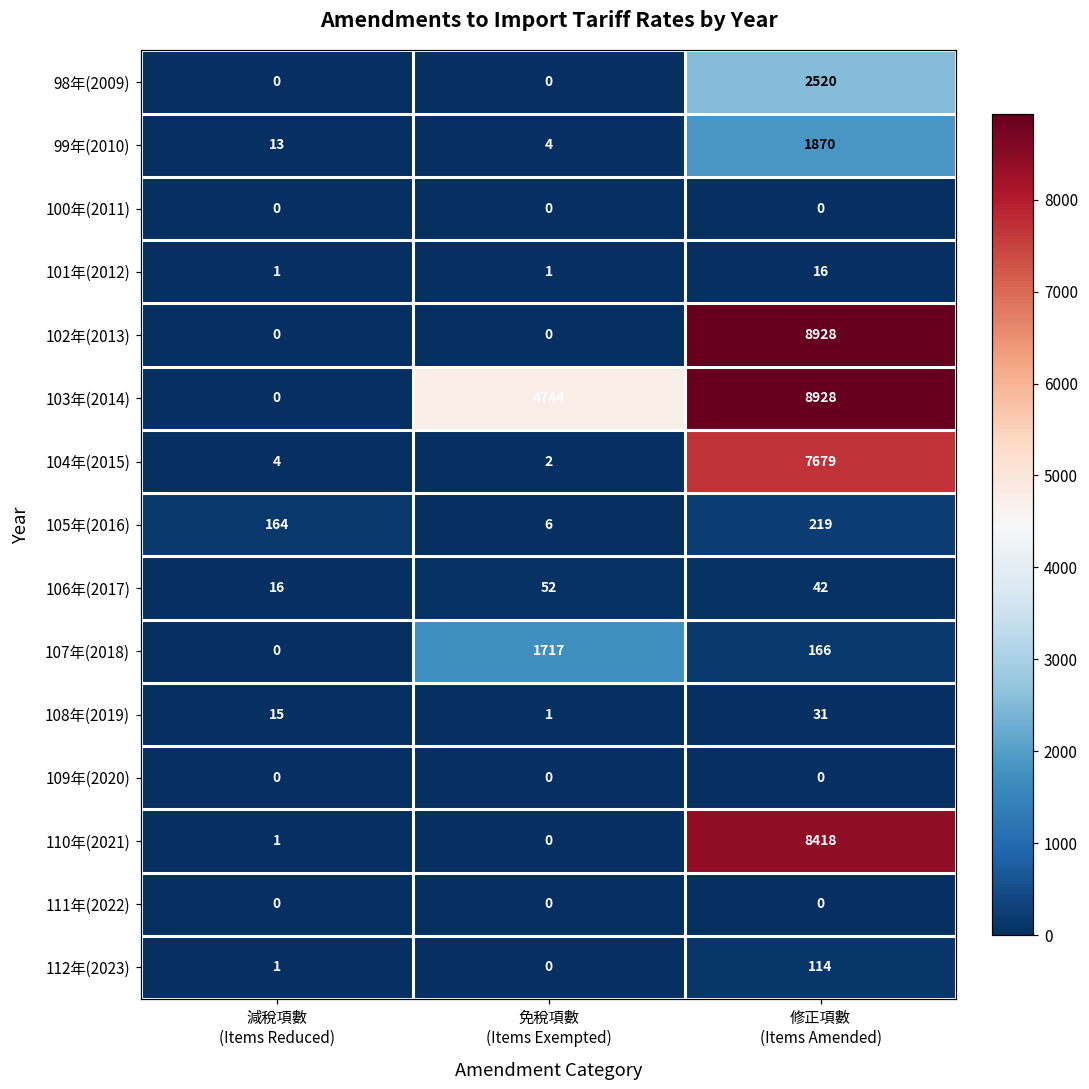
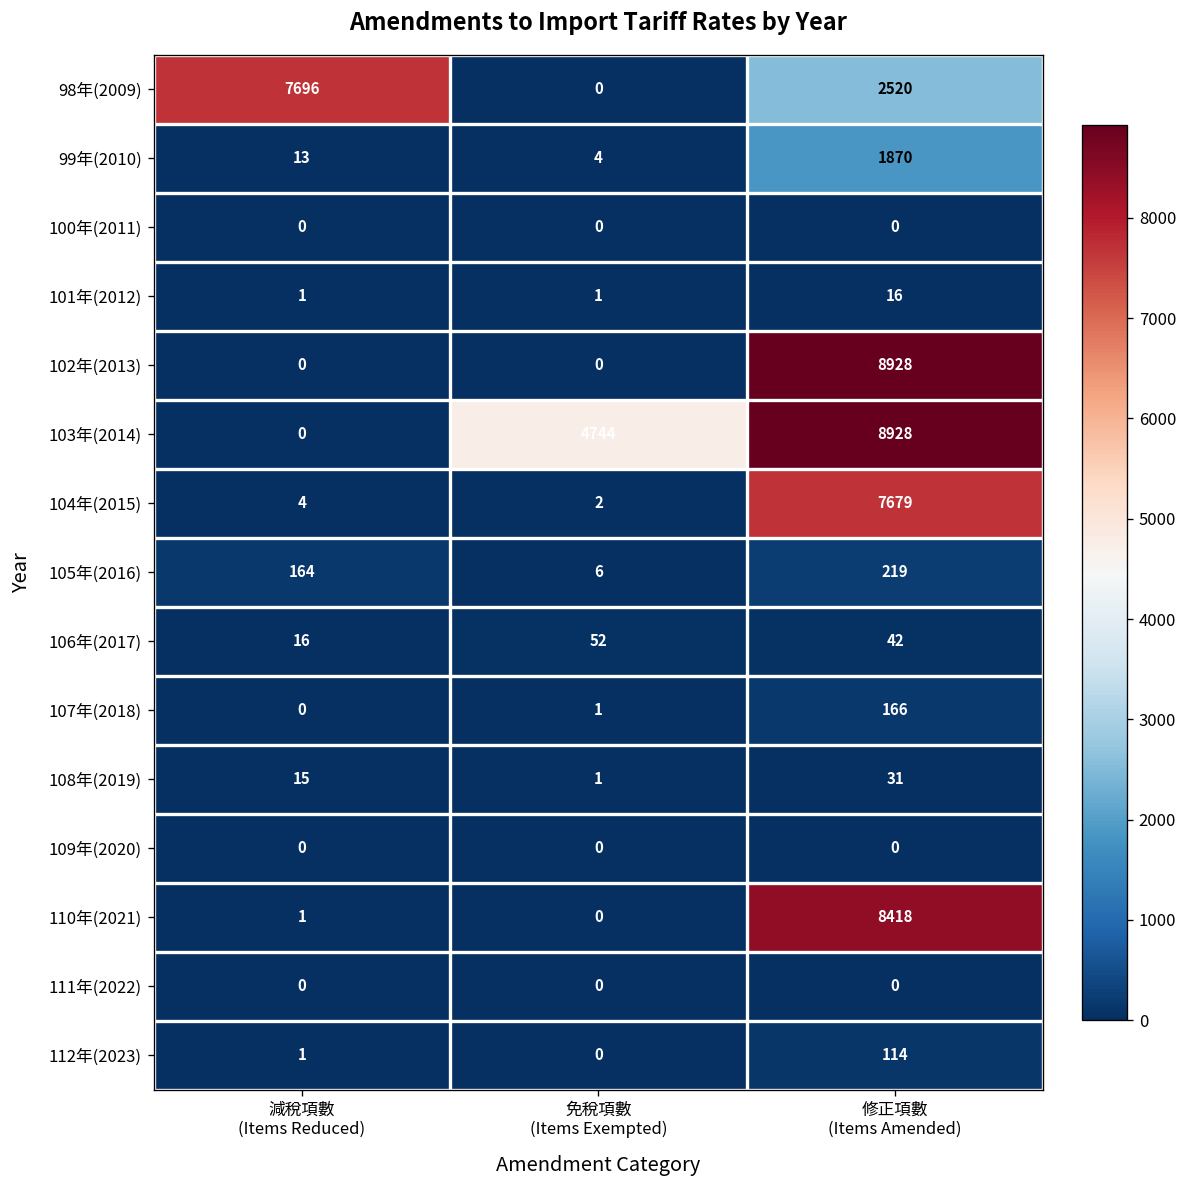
98年(2009), 減稅項數 (Items Reduced): 0 -> 7696
107年(2018), 免稅項數 (Items Exempted): 1717 -> 1
